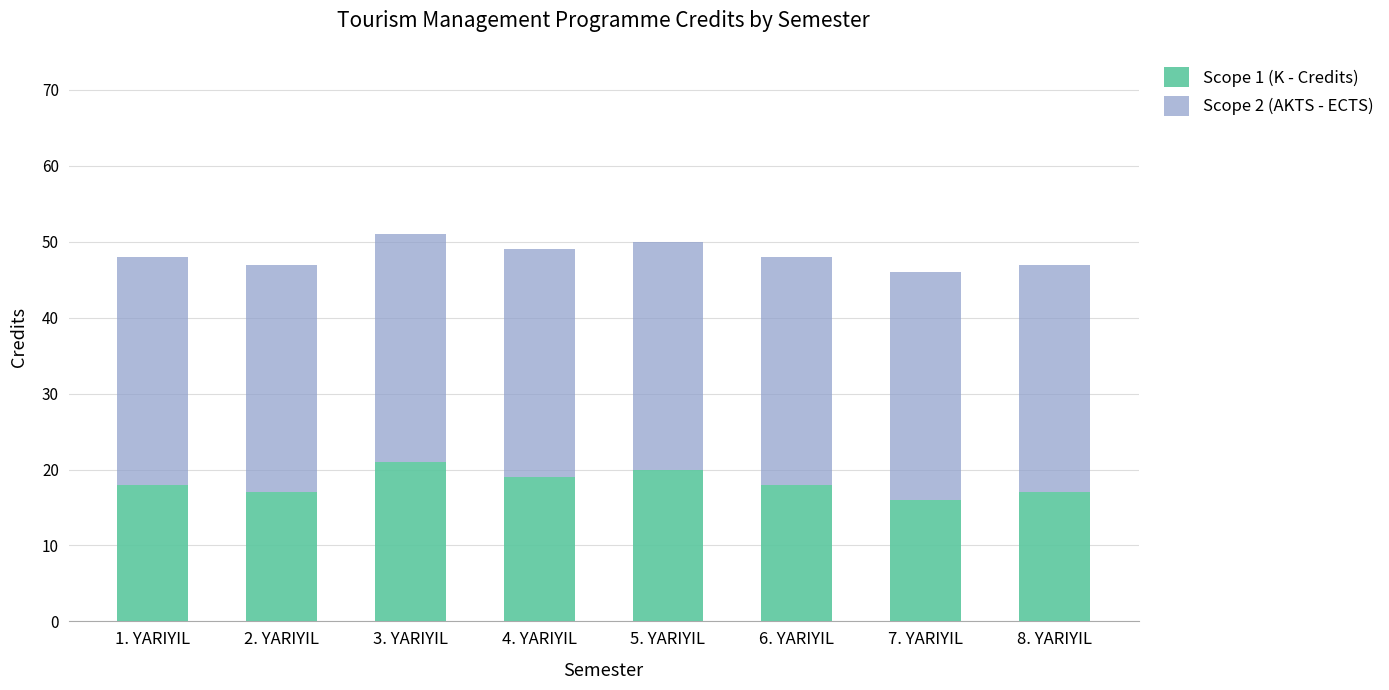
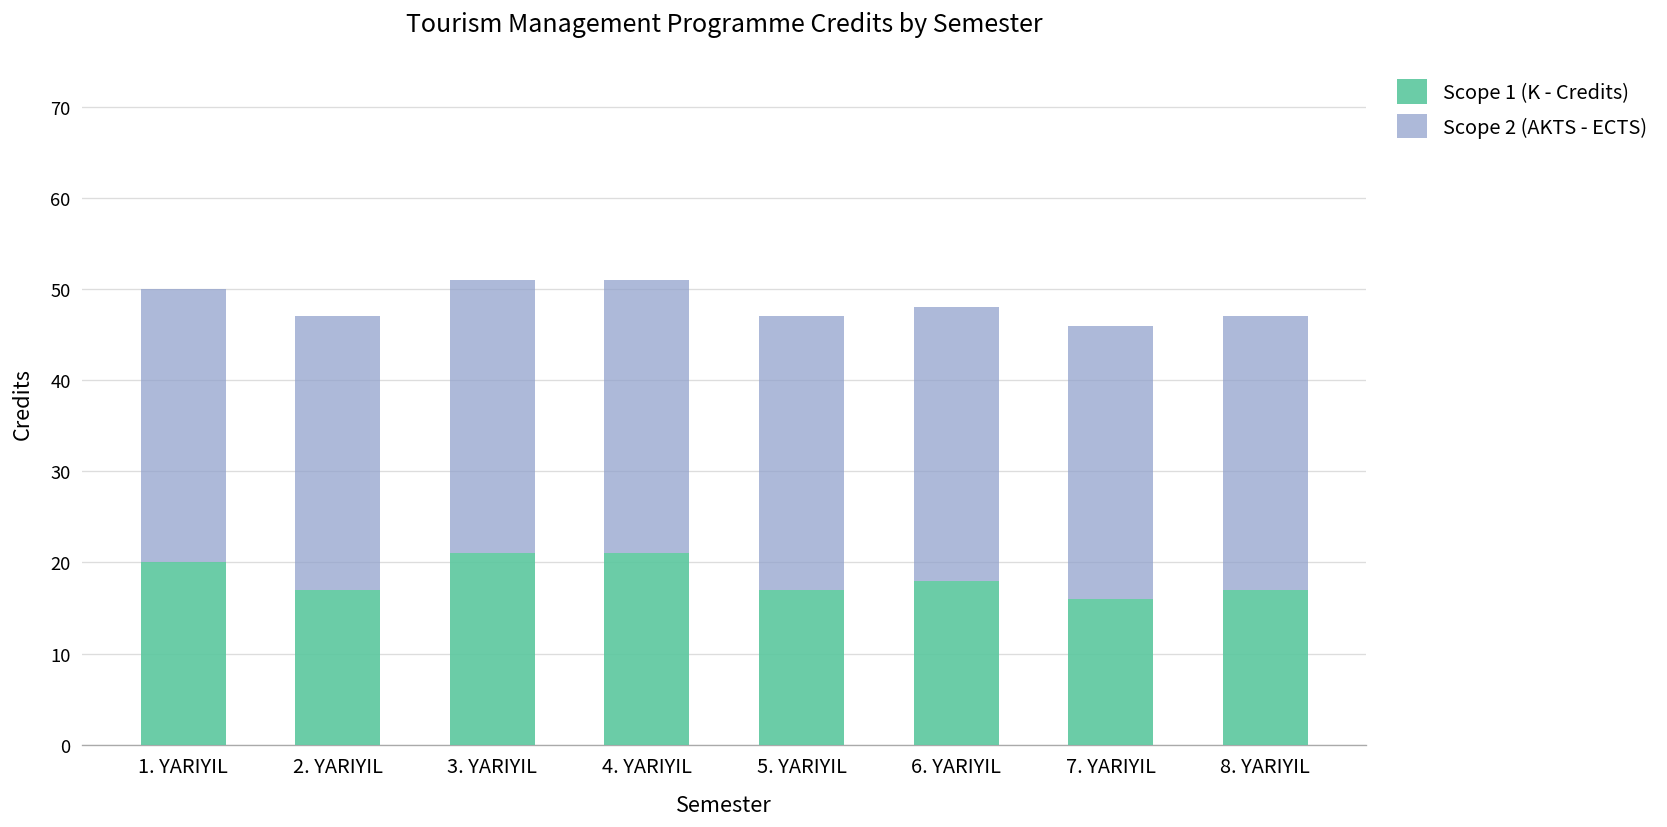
Scope 1 (K - Credits), 1. YARIYIL: 18 -> 20
Scope 1 (K - Credits), 4. YARIYIL: 19 -> 21
Scope 1 (K - Credits), 5. YARIYIL: 20 -> 17
